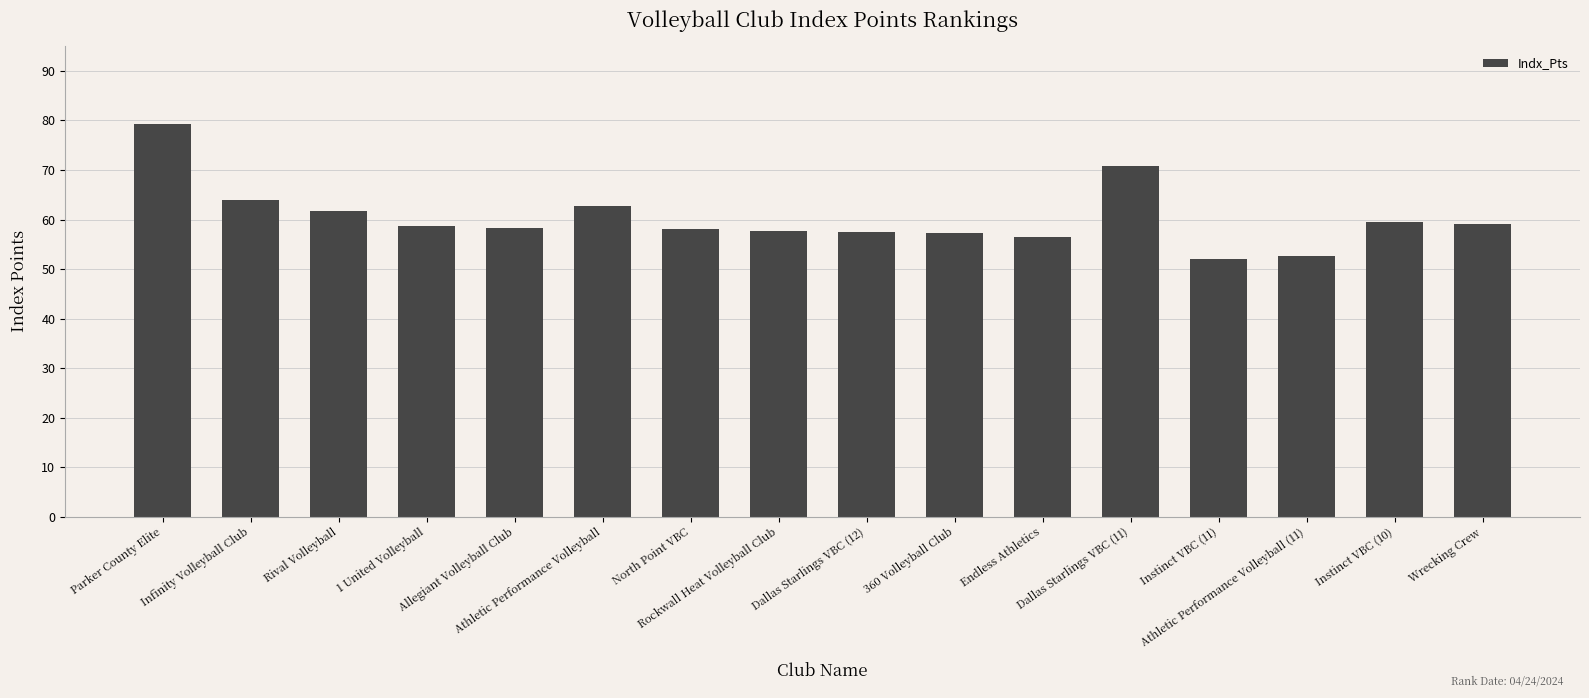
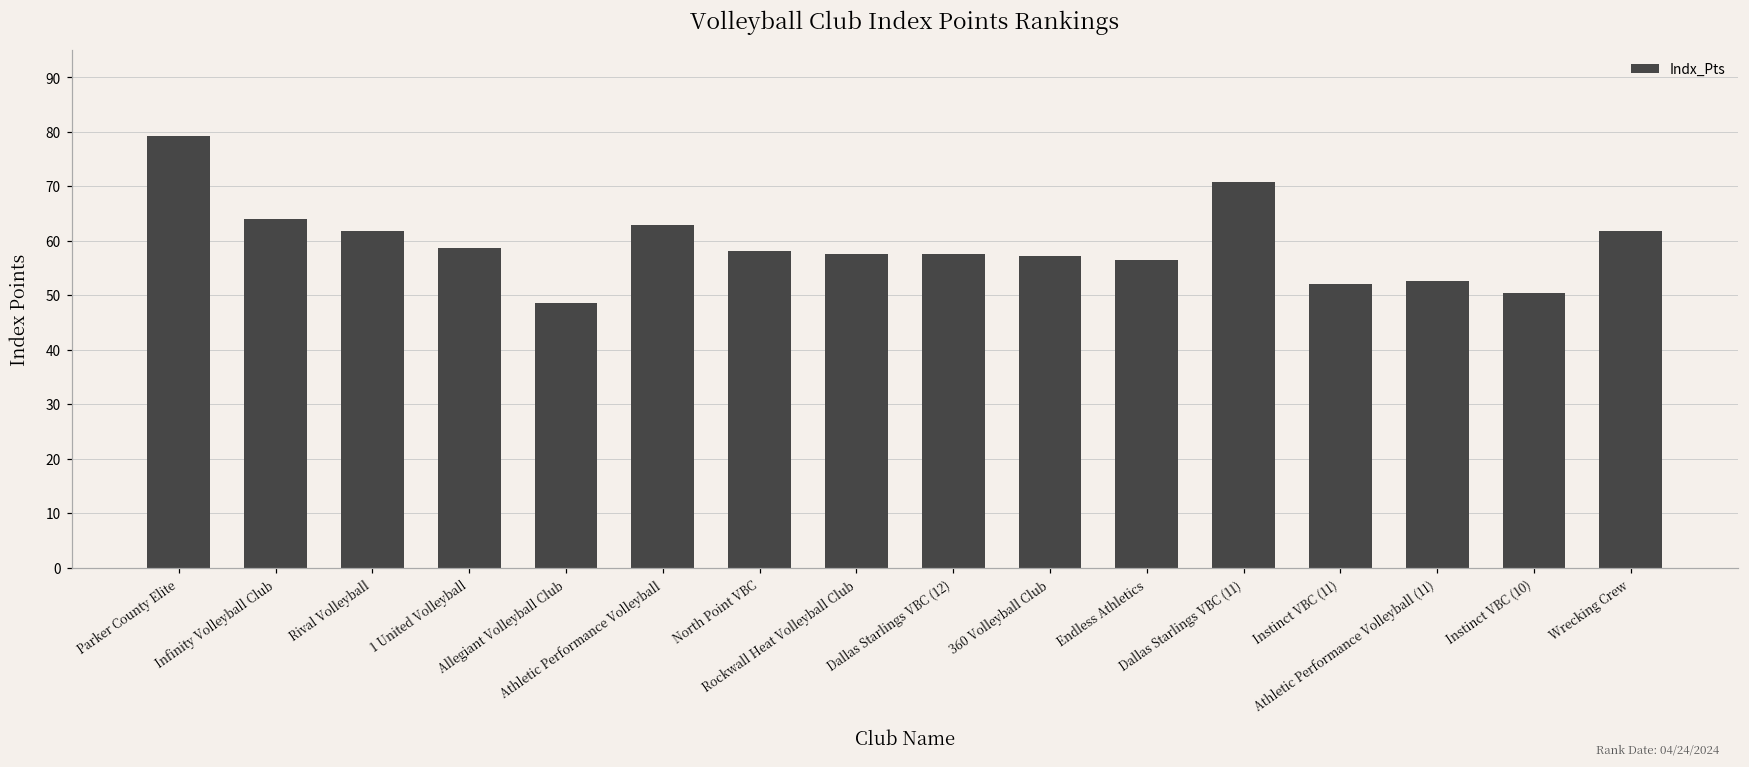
Allegiant Volleyball Club: 58 -> 48
Instinct VBC (10): 59 -> 50
Wrecking Crew: 59 -> 62
